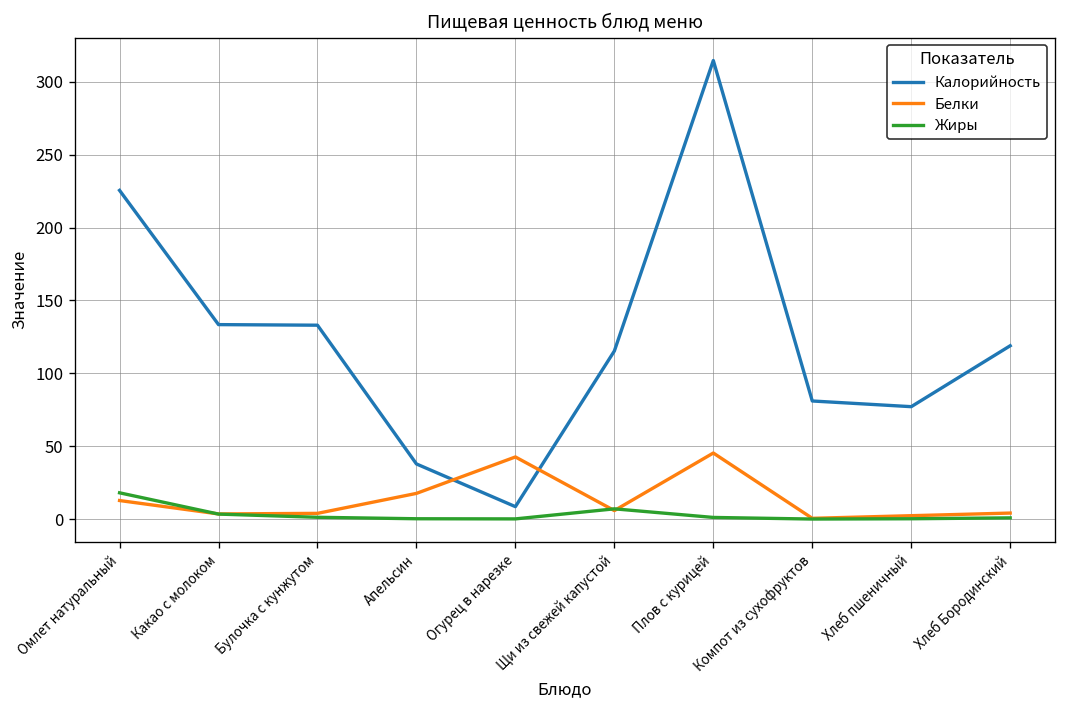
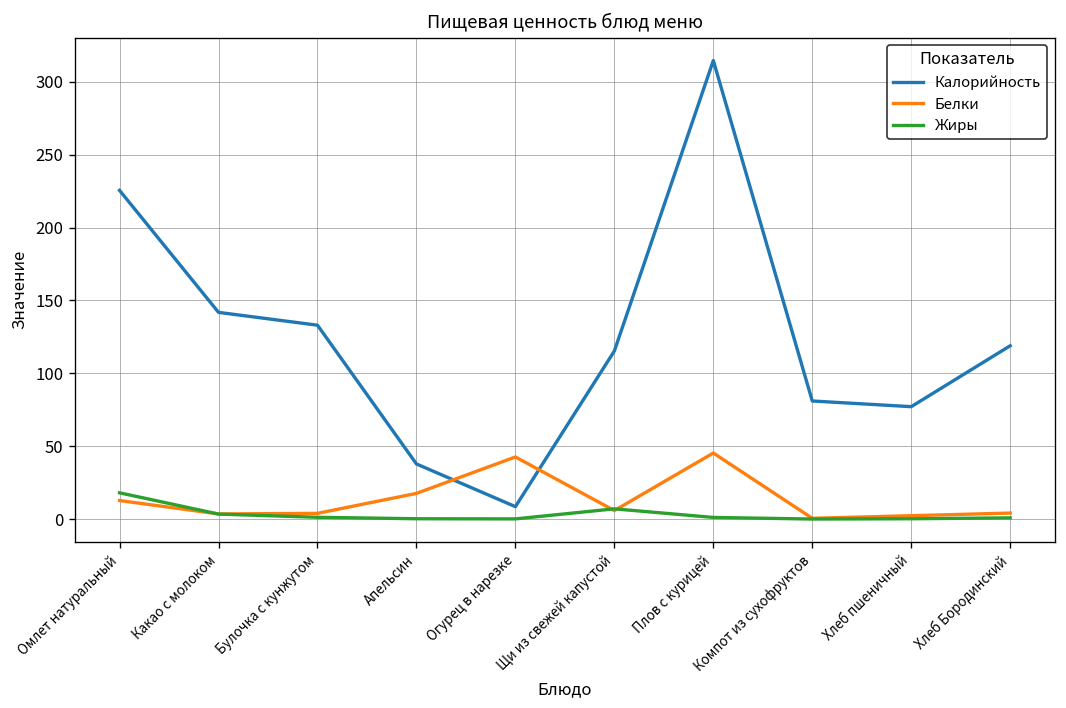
Калорийность, Какао с молоком: 133 -> 142
